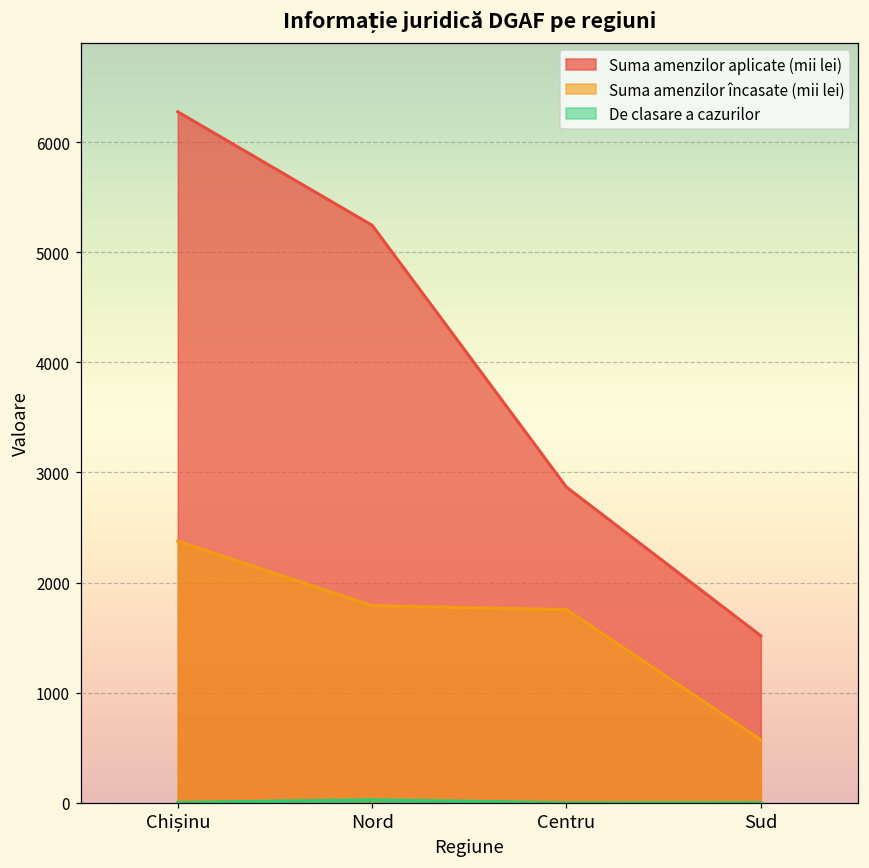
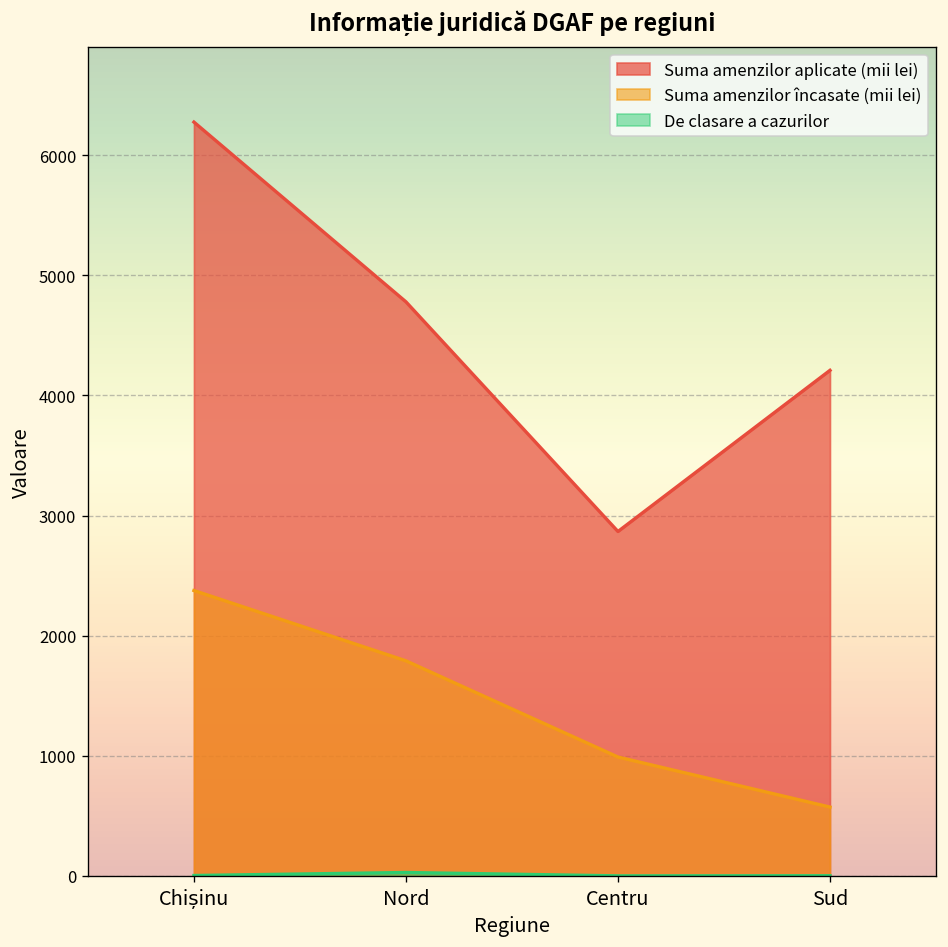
Suma amenzilor aplicate (mii lei), Nord: 5250 -> 4780
Suma amenzilor încasate (mii lei), Centru: 1750 -> 990
Suma amenzilor aplicate (mii lei), Sud: 1520 -> 4210
